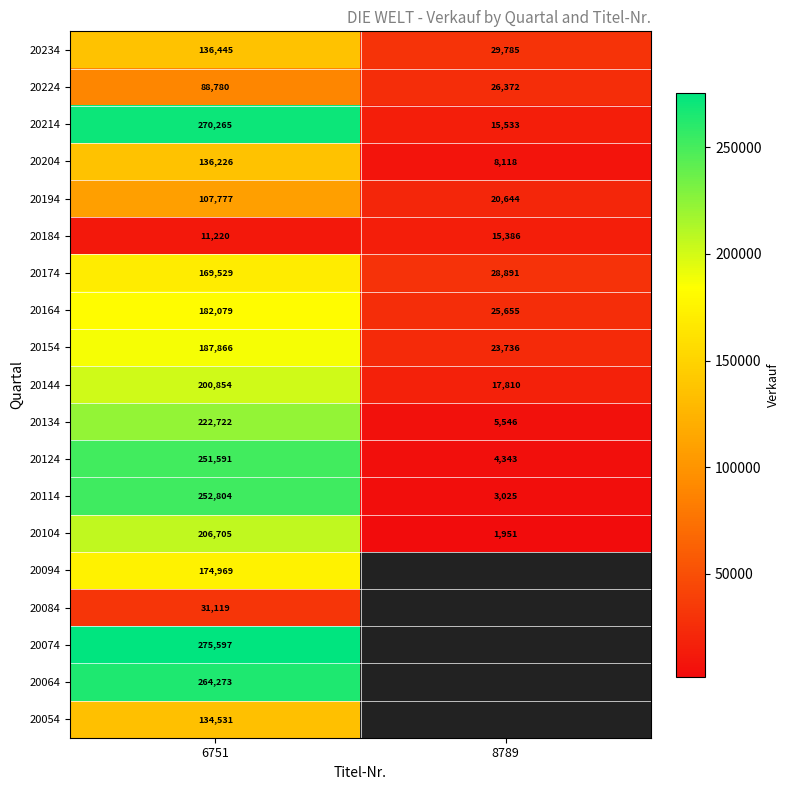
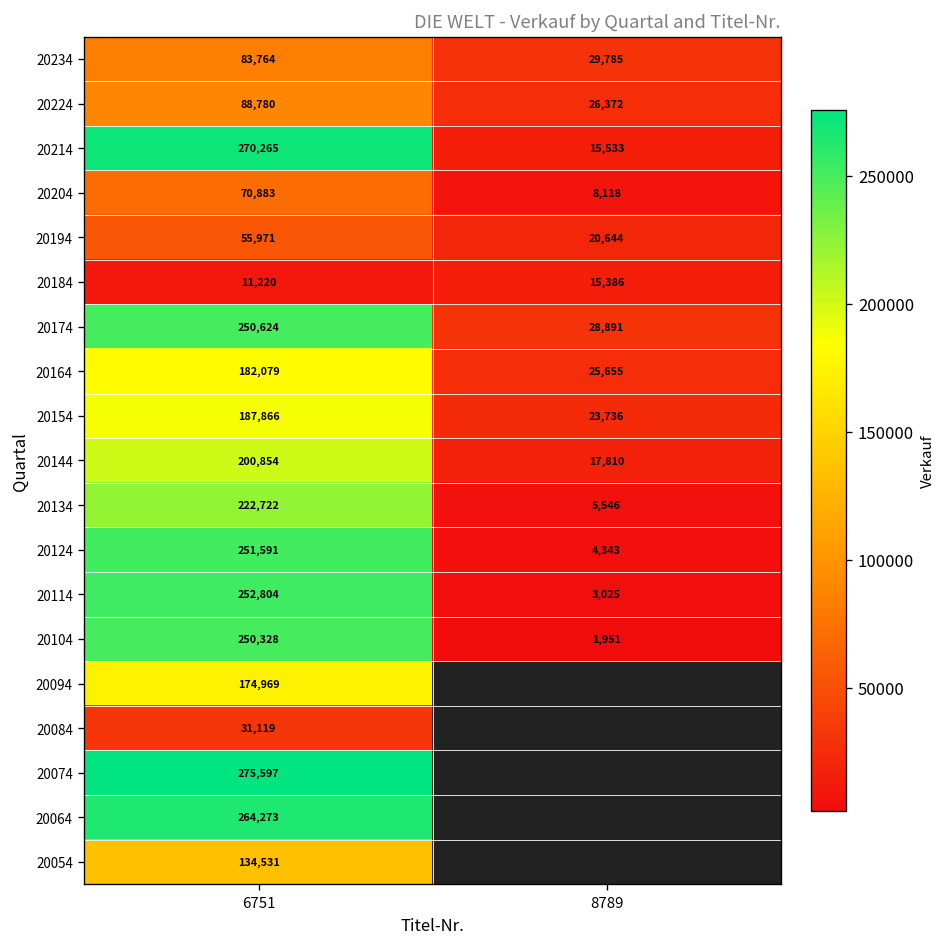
20234, 6751: 136,445 -> 83,764
20204, 6751: 136,226 -> 70,883
20194, 6751: 107,777 -> 55,971
20174, 6751: 169,529 -> 250,624
20104, 6751: 206,705 -> 250,328
